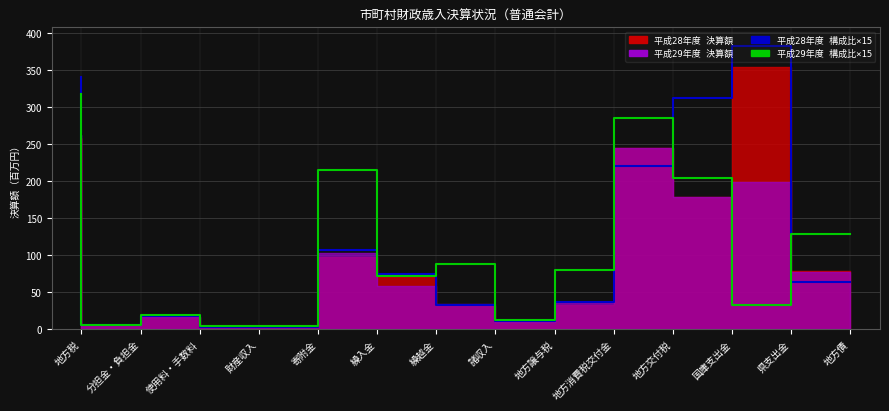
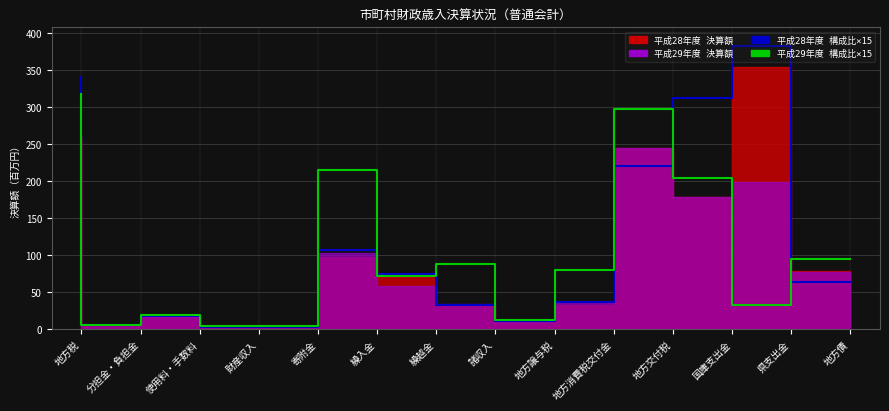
平成29年度 構成比×15, 地方交付税: 290 -> 300
平成29年度 構成比×15, 地方債: 130 -> 90
